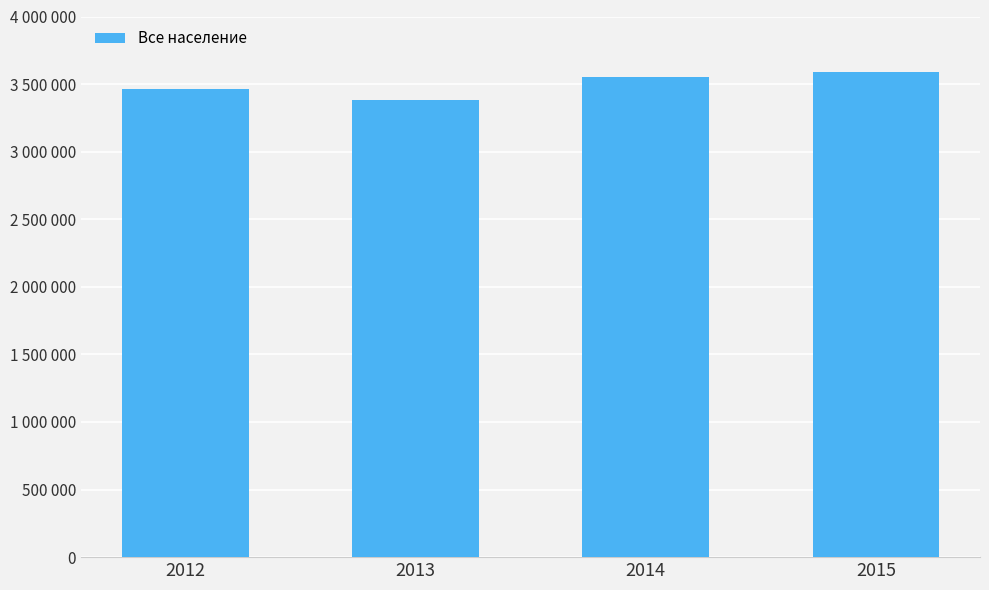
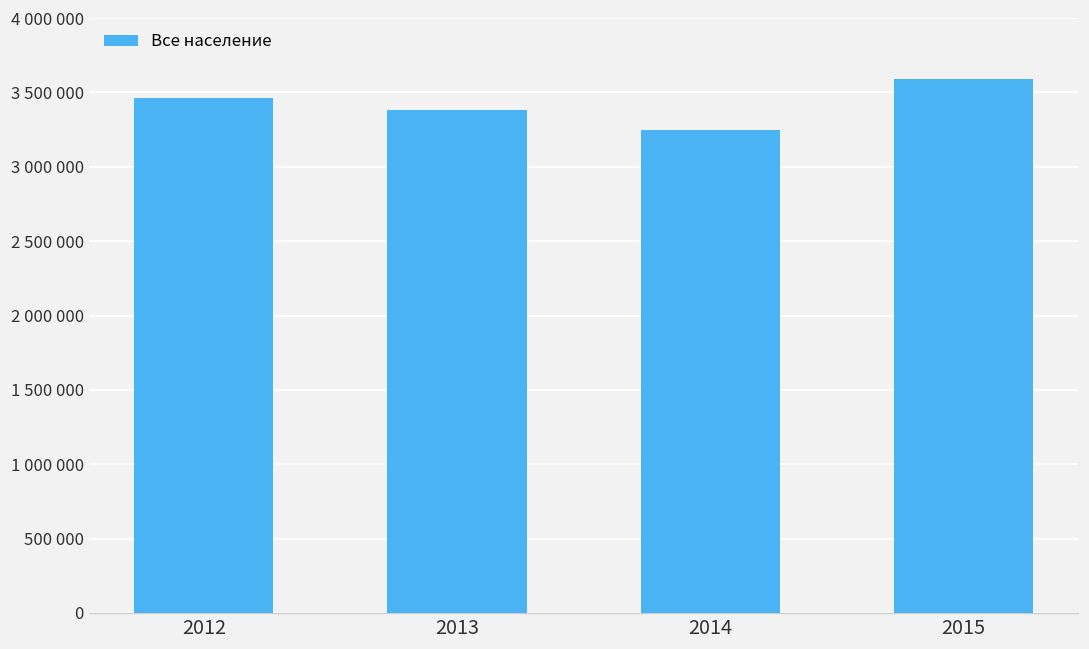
2014: 3550000 -> 3250000
